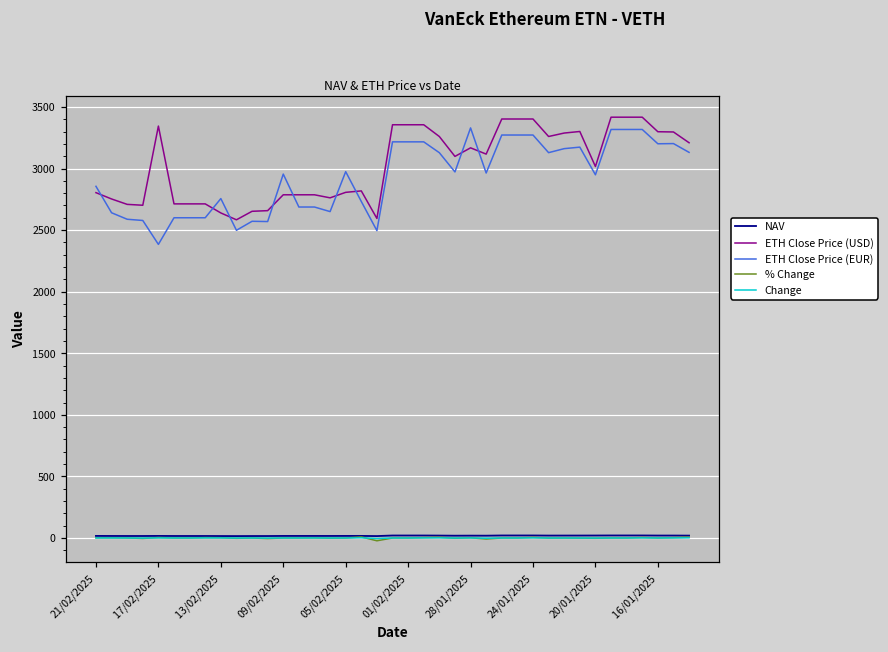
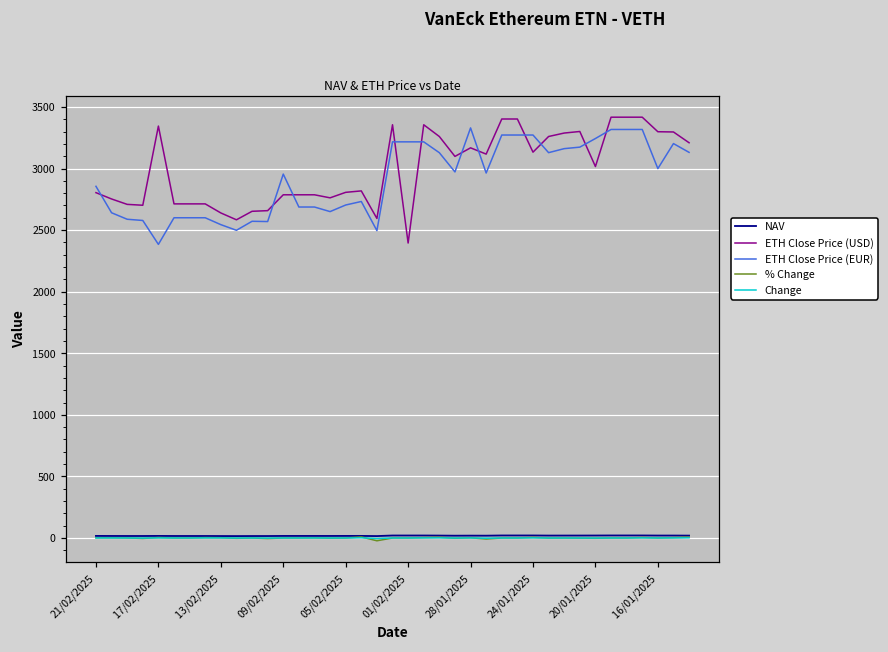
ETH Close Price (EUR), 13/02/2025: 2760 -> 2540
ETH Close Price (EUR), 05/02/2025: 2970 -> 2700
ETH Close Price (USD), 01/02/2025: 3360 -> 2400
ETH Close Price (USD), 24/01/2025: 3400 -> 3130
ETH Close Price (EUR), 20/01/2025: 2950 -> 3240
ETH Close Price (EUR), 16/01/2025: 3200 -> 3000
